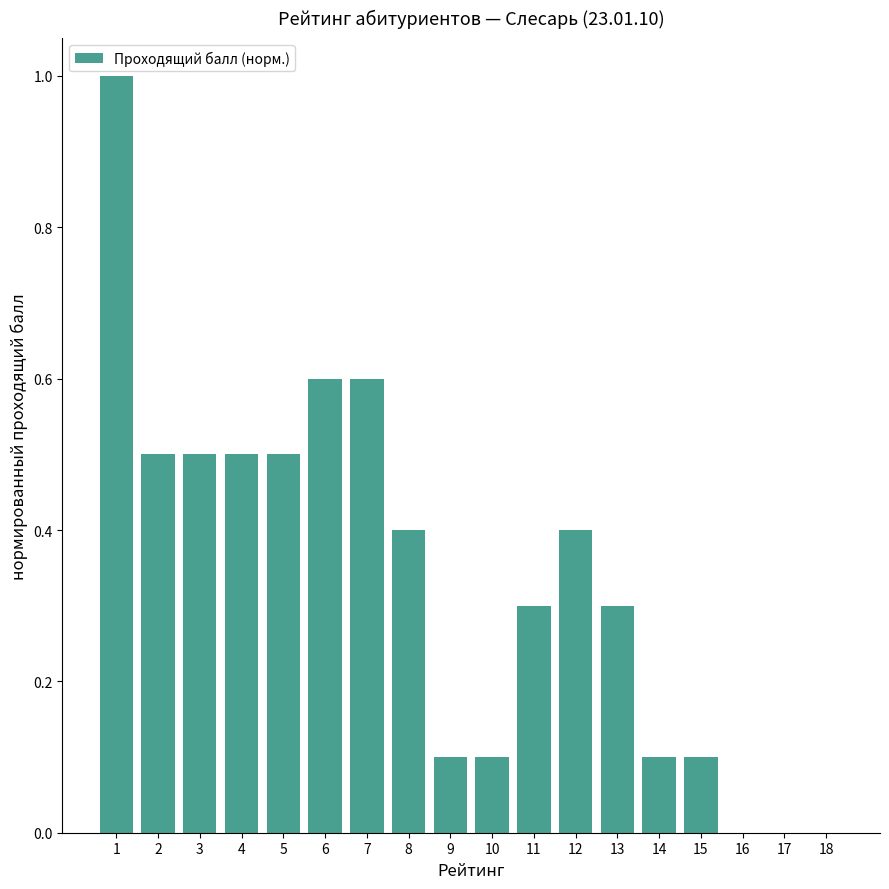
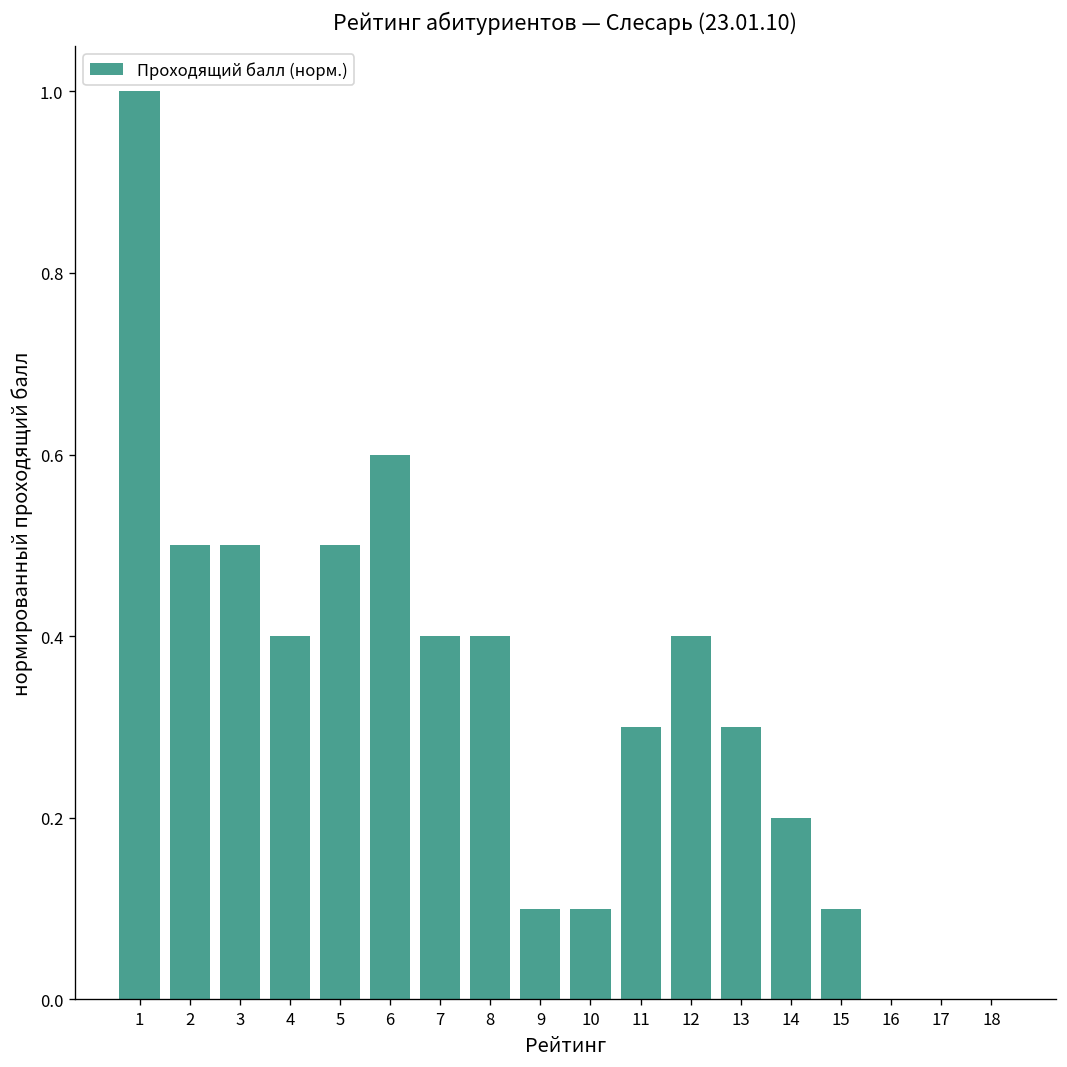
4: 0.50 -> 0.40
7: 0.60 -> 0.40
14: 0.10 -> 0.20
